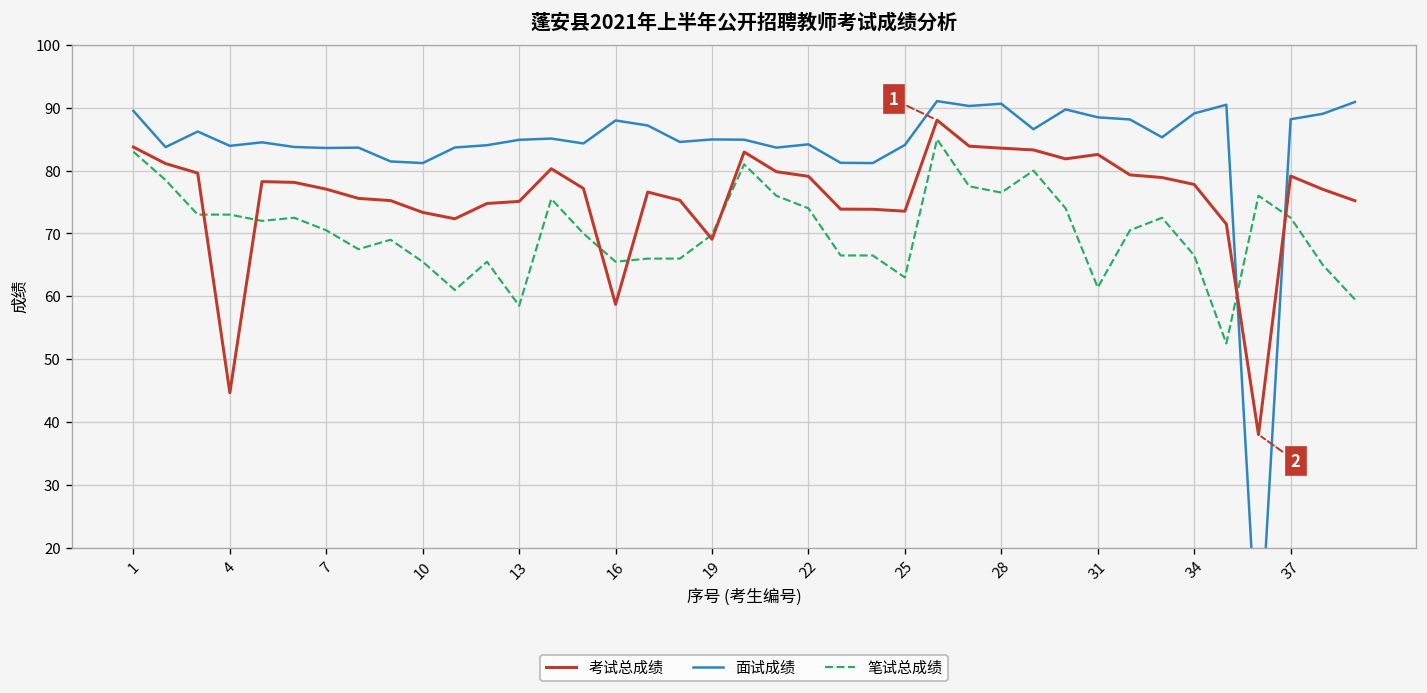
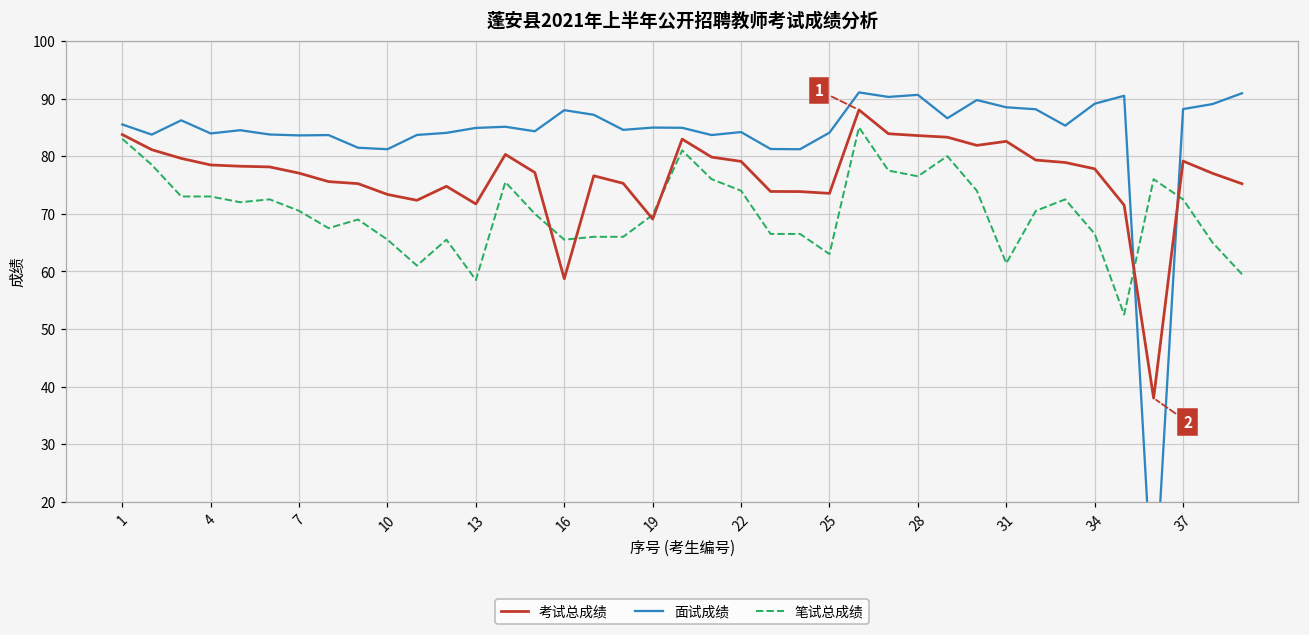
面试成绩, 1: 90 -> 86
考试总成绩, 4: 45 -> 78
考试总成绩, 13: 75 -> 72
